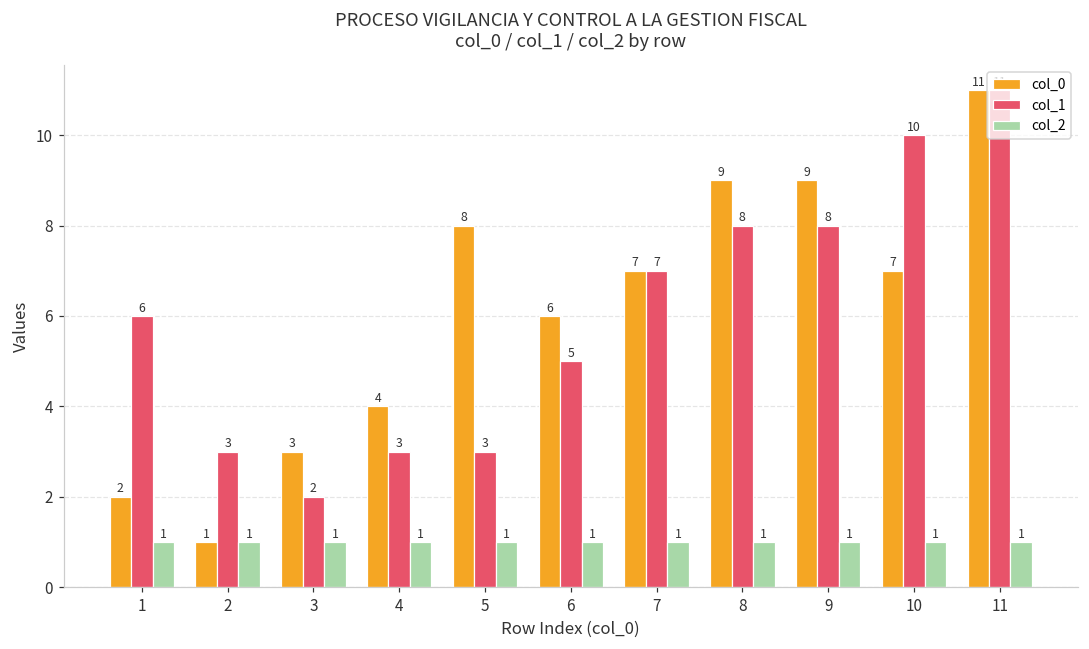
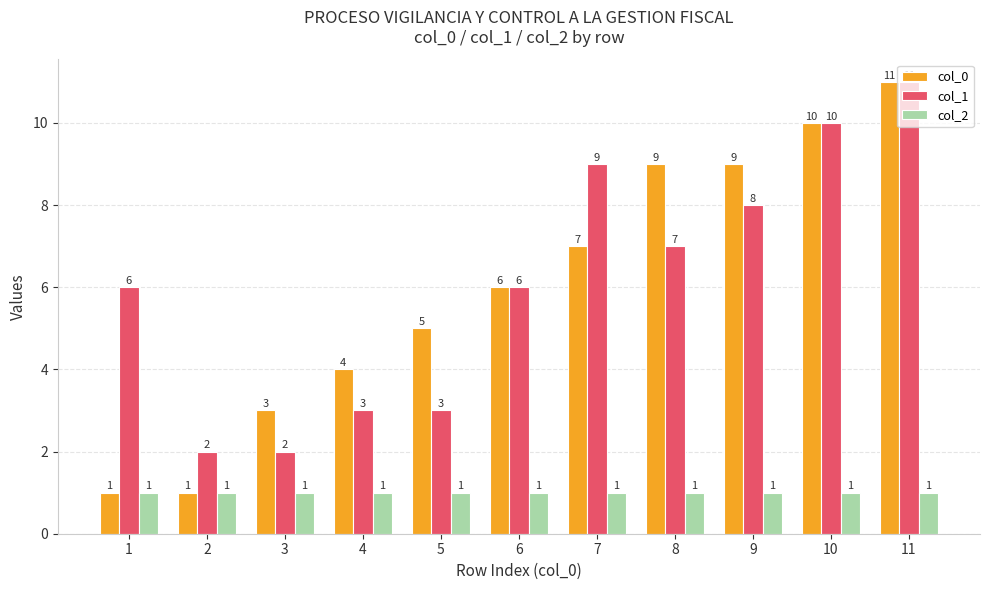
col_0, 1: 2 -> 1
col_1, 2: 3 -> 2
col_0, 5: 8 -> 5
col_1, 6: 5 -> 6
col_1, 7: 7 -> 9
col_1, 8: 8 -> 7
col_0, 10: 7 -> 10
